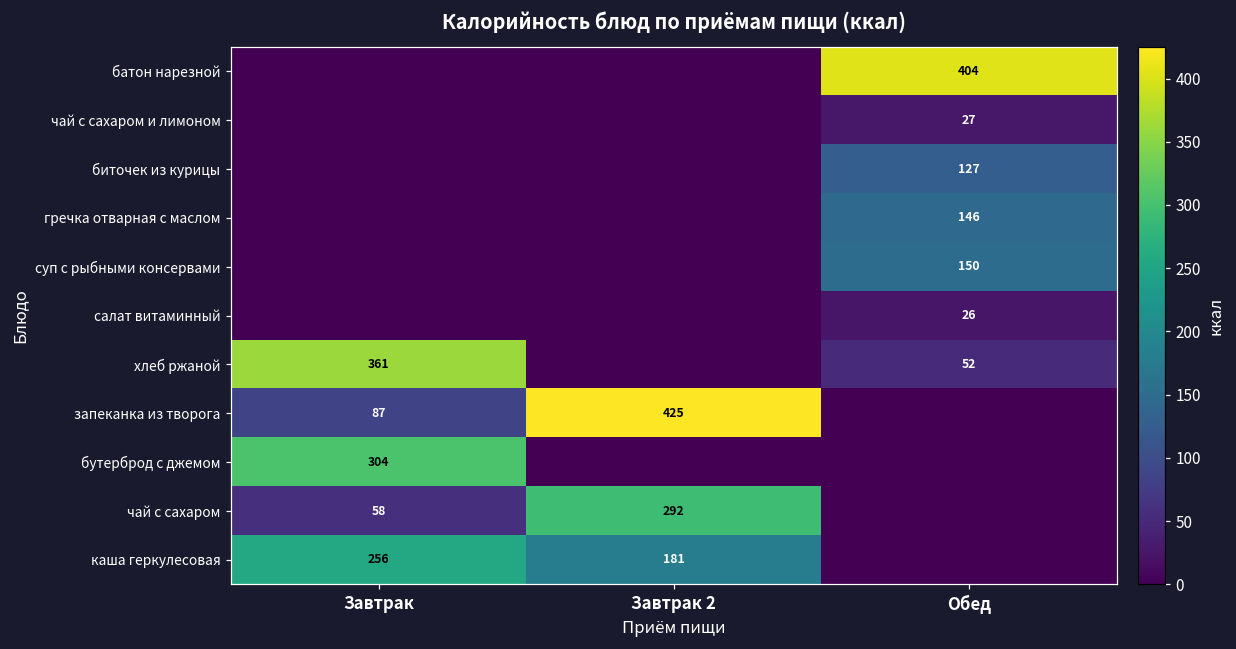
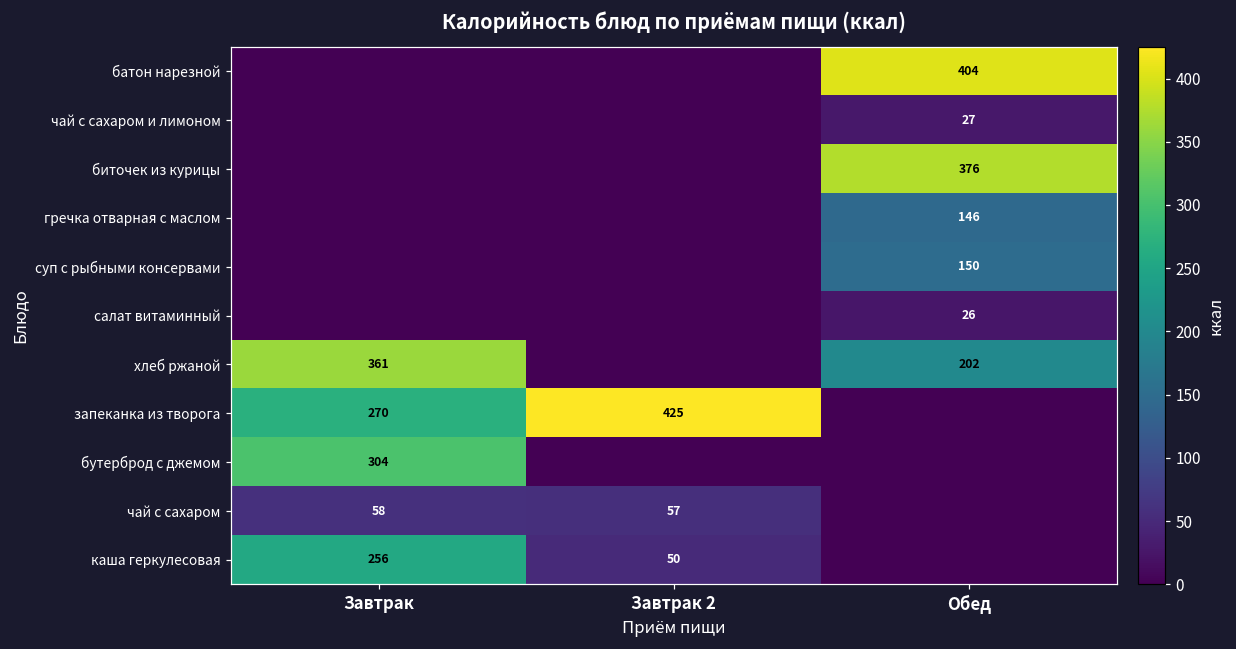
биточек из курицы, Обед: 127 -> 376
хлеб ржаной, Обед: 52 -> 202
запеканка из творога, Завтрак: 87 -> 270
чай с сахаром, Завтрак 2: 292 -> 57
каша геркулесовая, Завтрак 2: 181 -> 50
